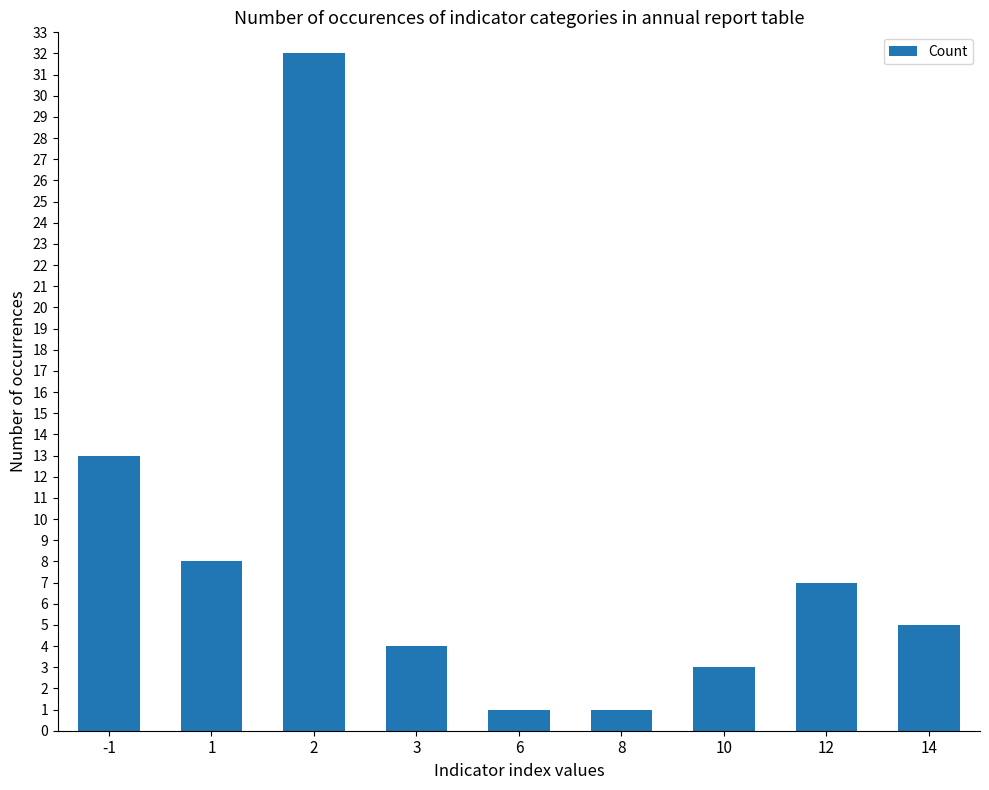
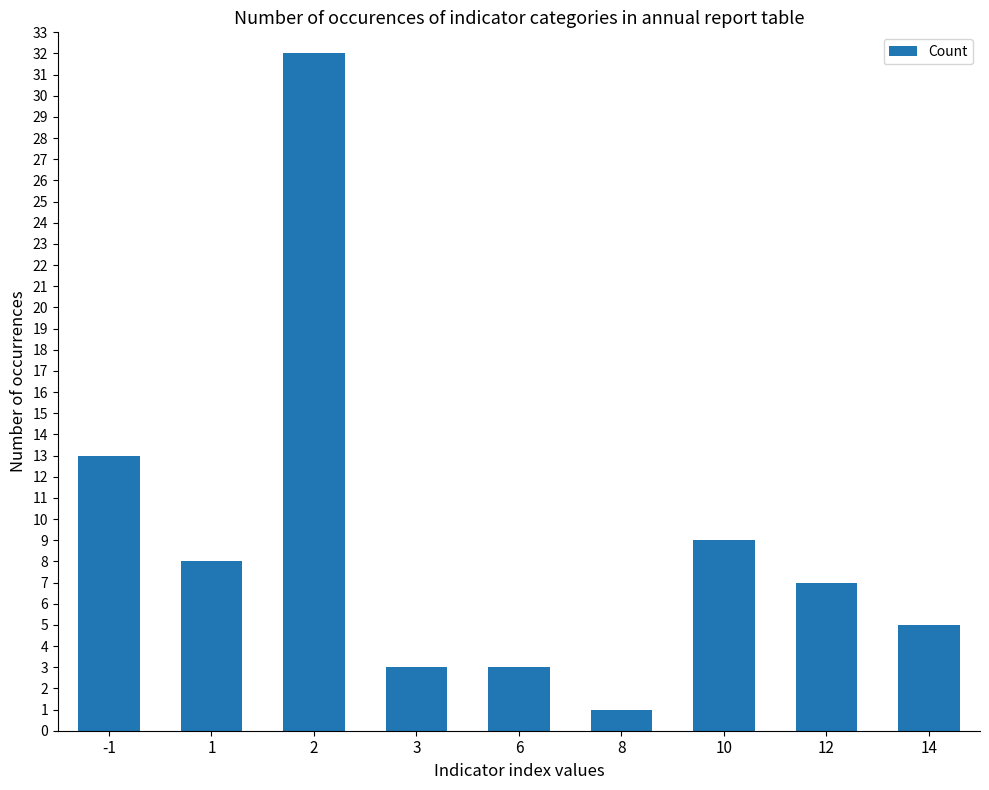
3: 4 -> 3
6: 1 -> 3
10: 3 -> 9
